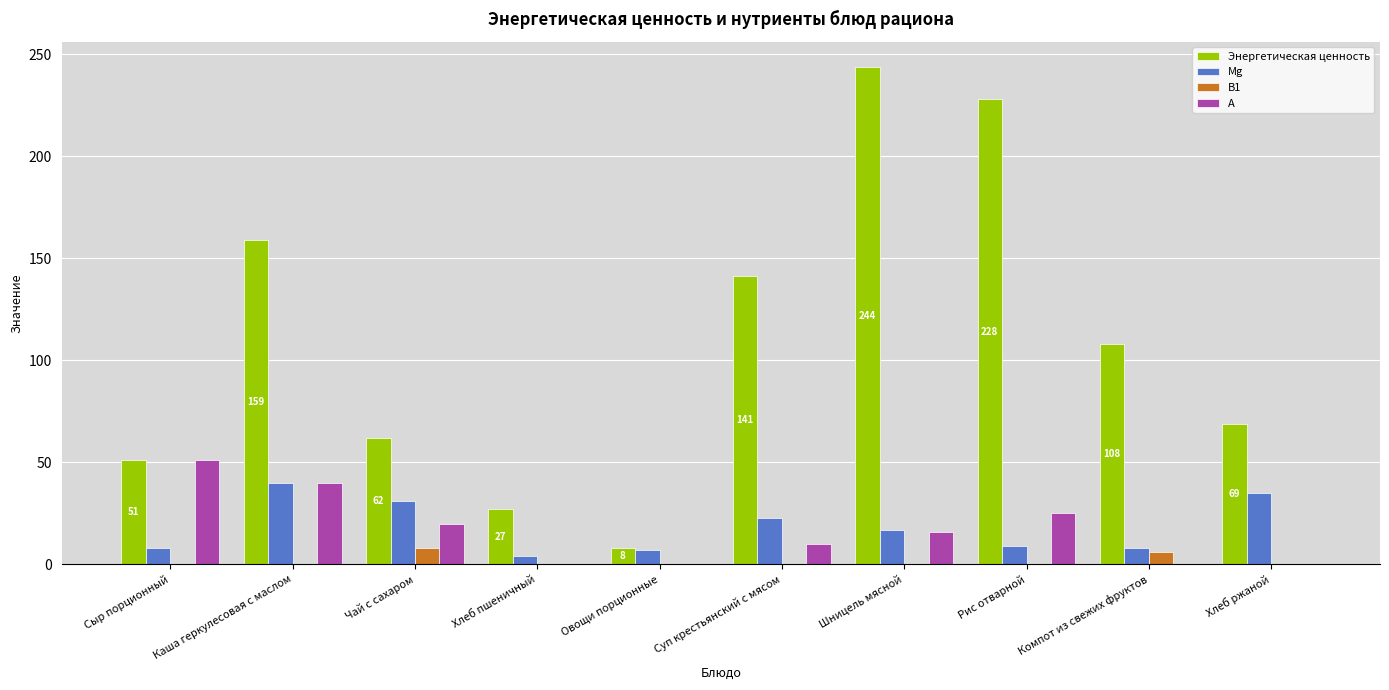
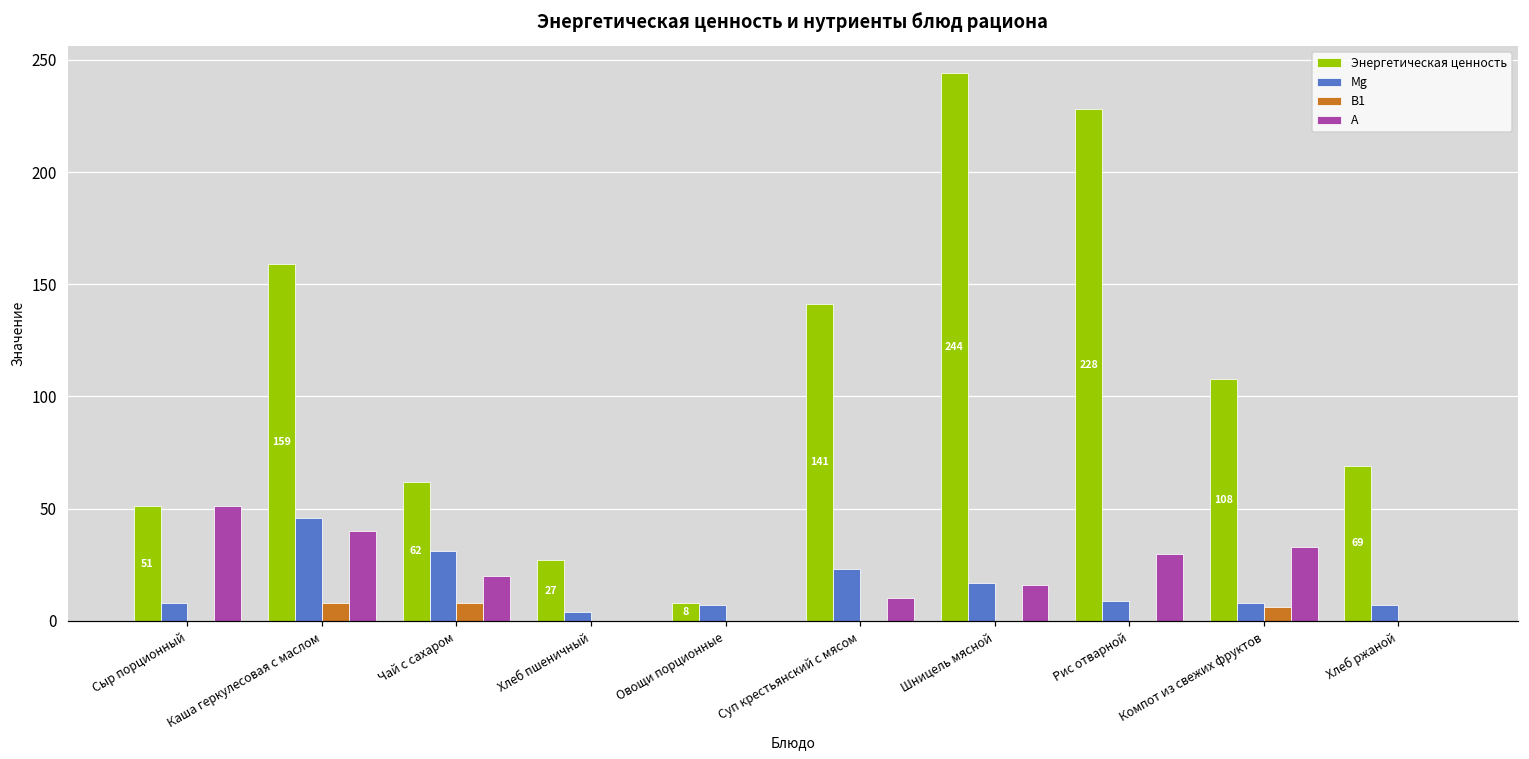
Mg, Каша геркулесовая с маслом: 40 -> 46
В1, Каша геркулесовая с маслом: 0 -> 8
А, Рис отварной: 25 -> 30
А, Компот из свежих фруктов: 0 -> 33
Mg, Хлеб ржаной: 35 -> 7
